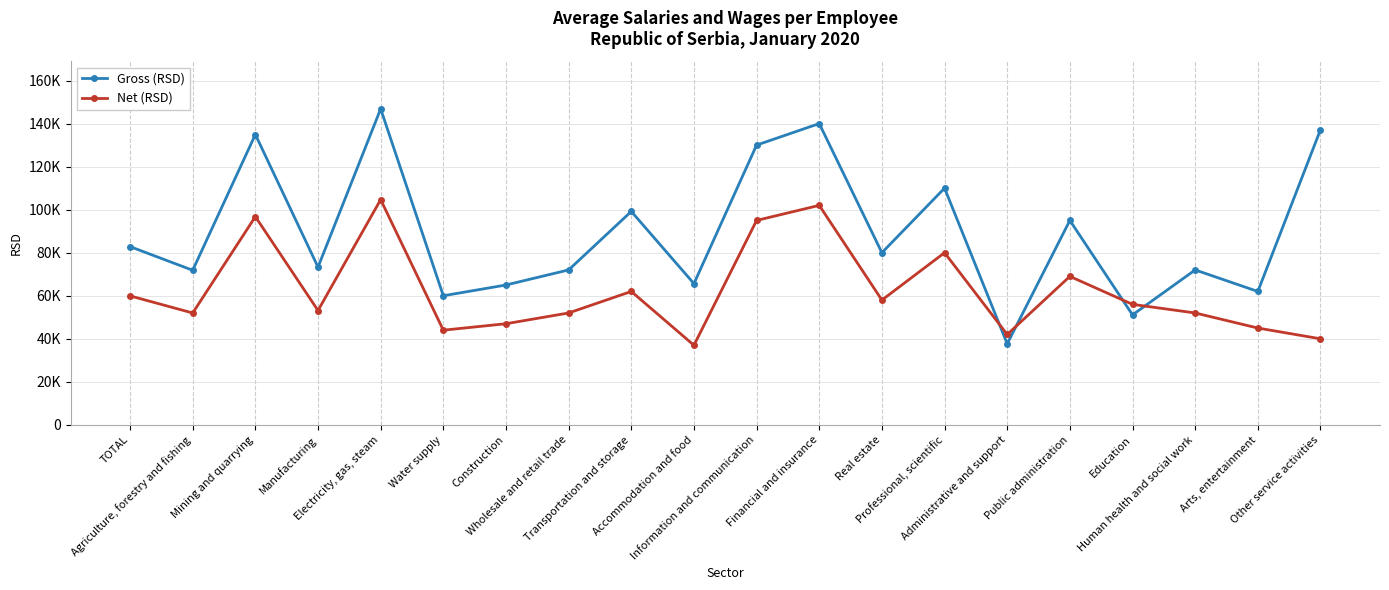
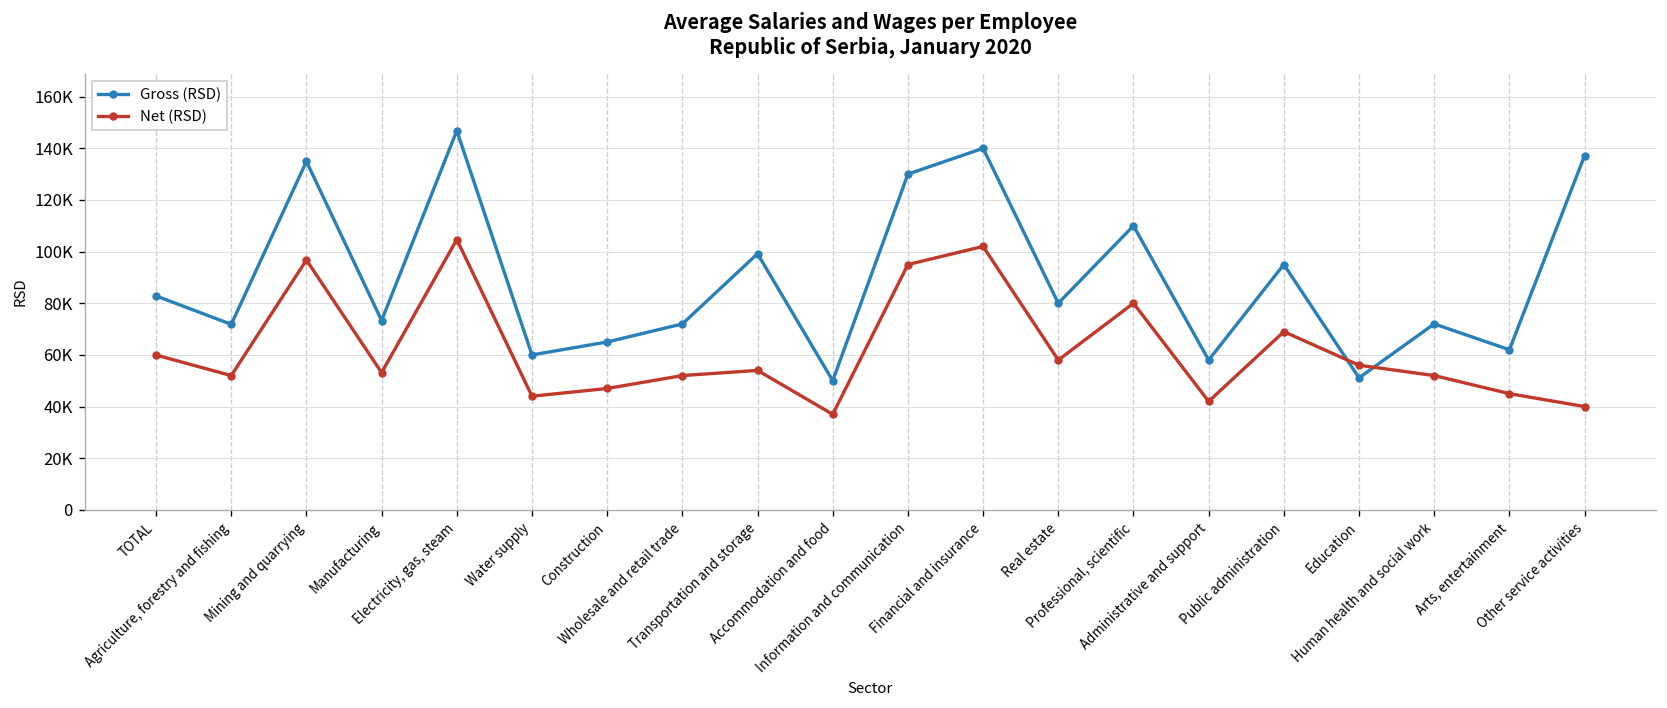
Net (RSD), Transportation and storage: 62000 -> 54000
Gross (RSD), Accommodation and food: 66000 -> 50000
Gross (RSD), Administrative and support: 38000 -> 58000
